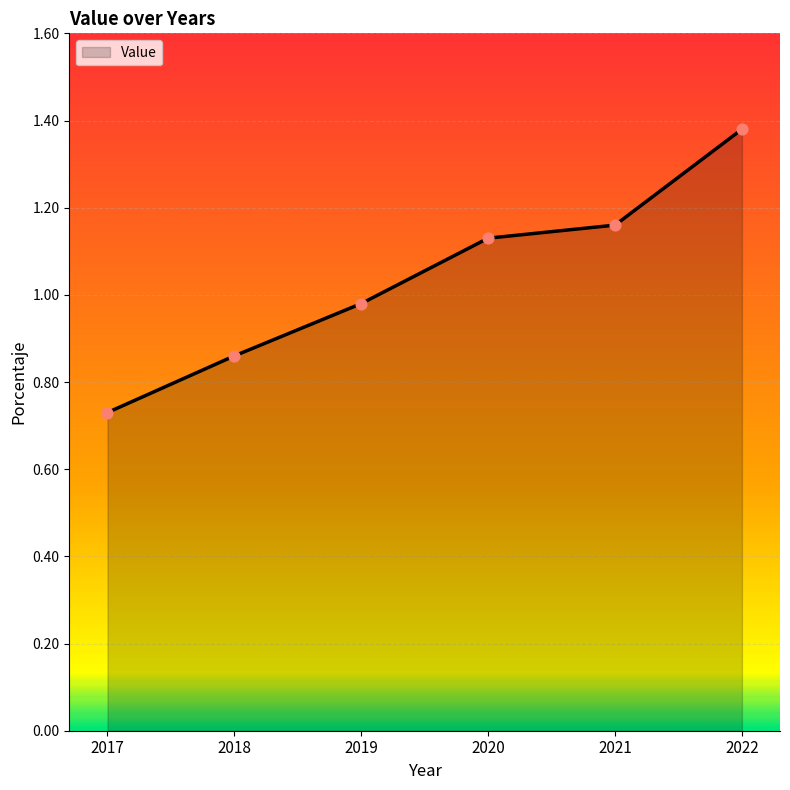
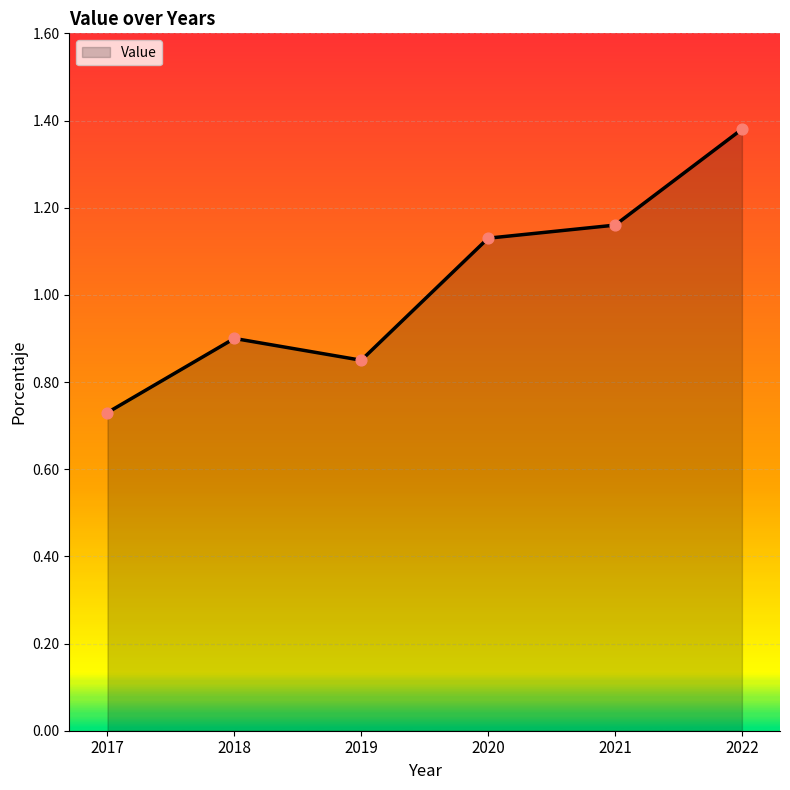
2018: 0.86 -> 0.90
2019: 0.98 -> 0.85
